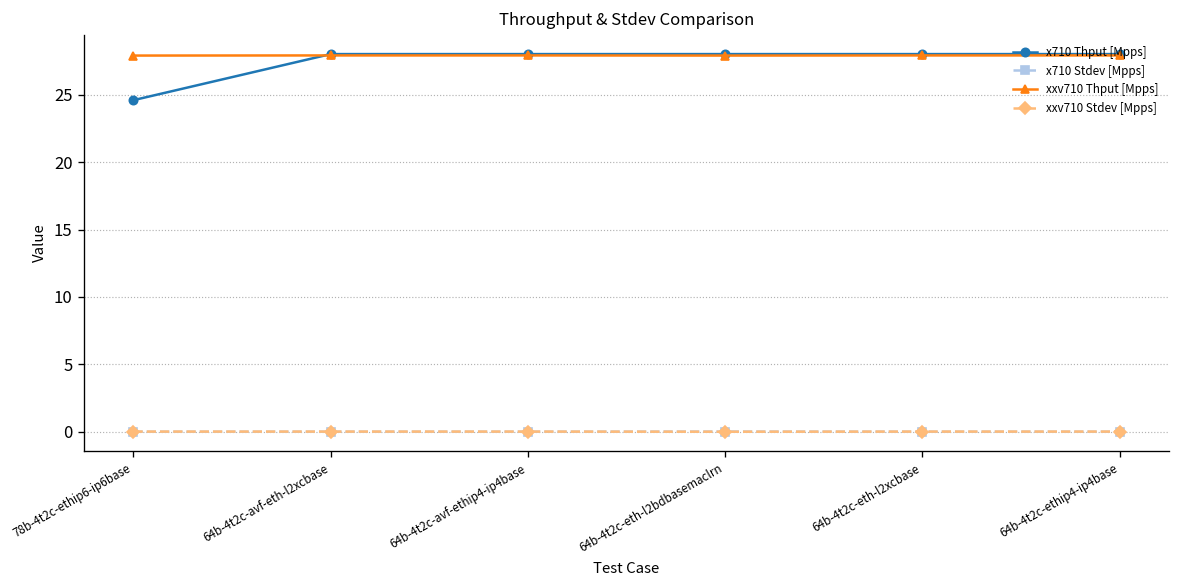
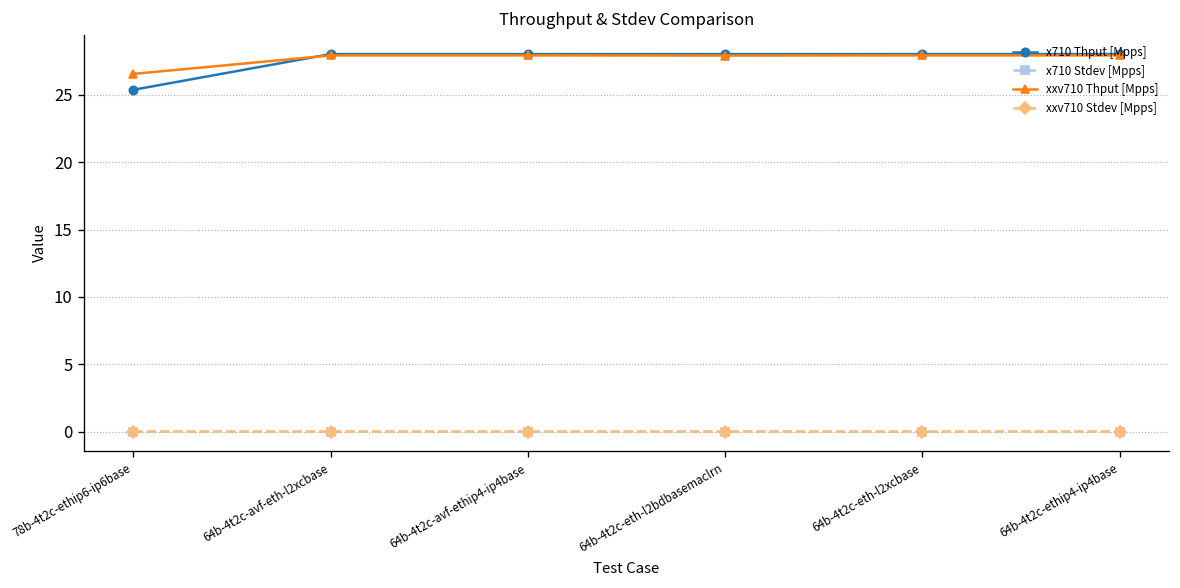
x710 Thput [Mpps], 78b-4t2c-ethip6-ip6base: 24.6 -> 25.4
xxv710 Thput [Mpps], 78b-4t2c-ethip6-ip6base: 27.9 -> 26.6
